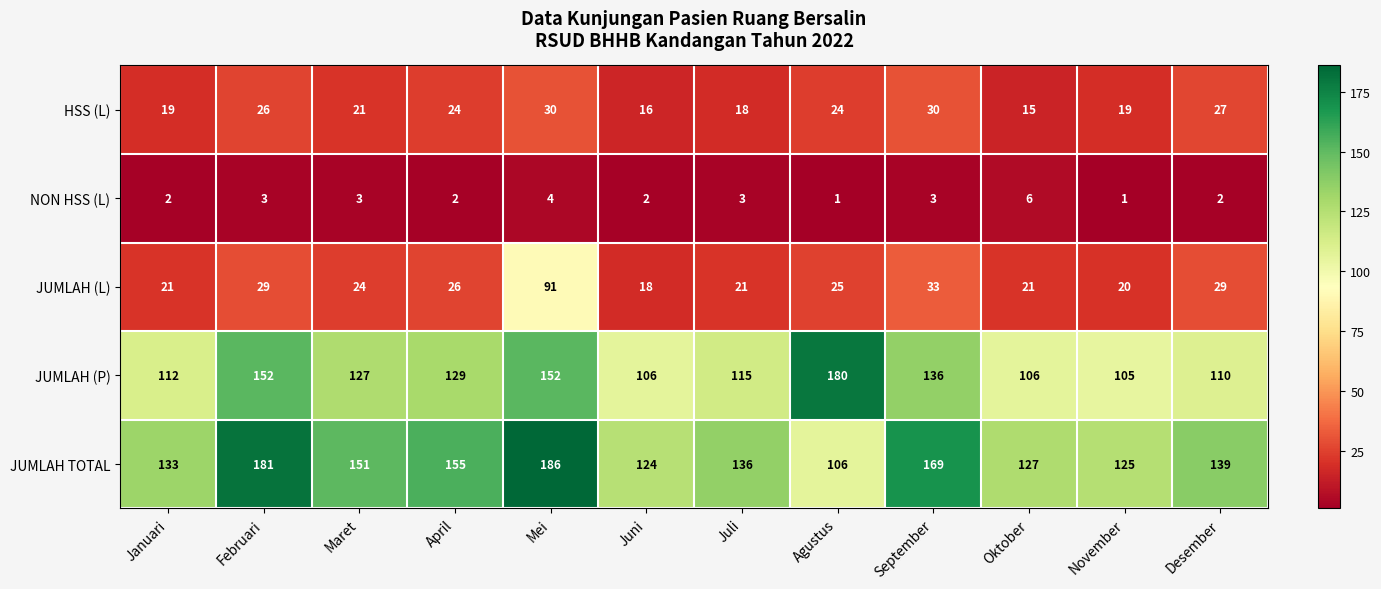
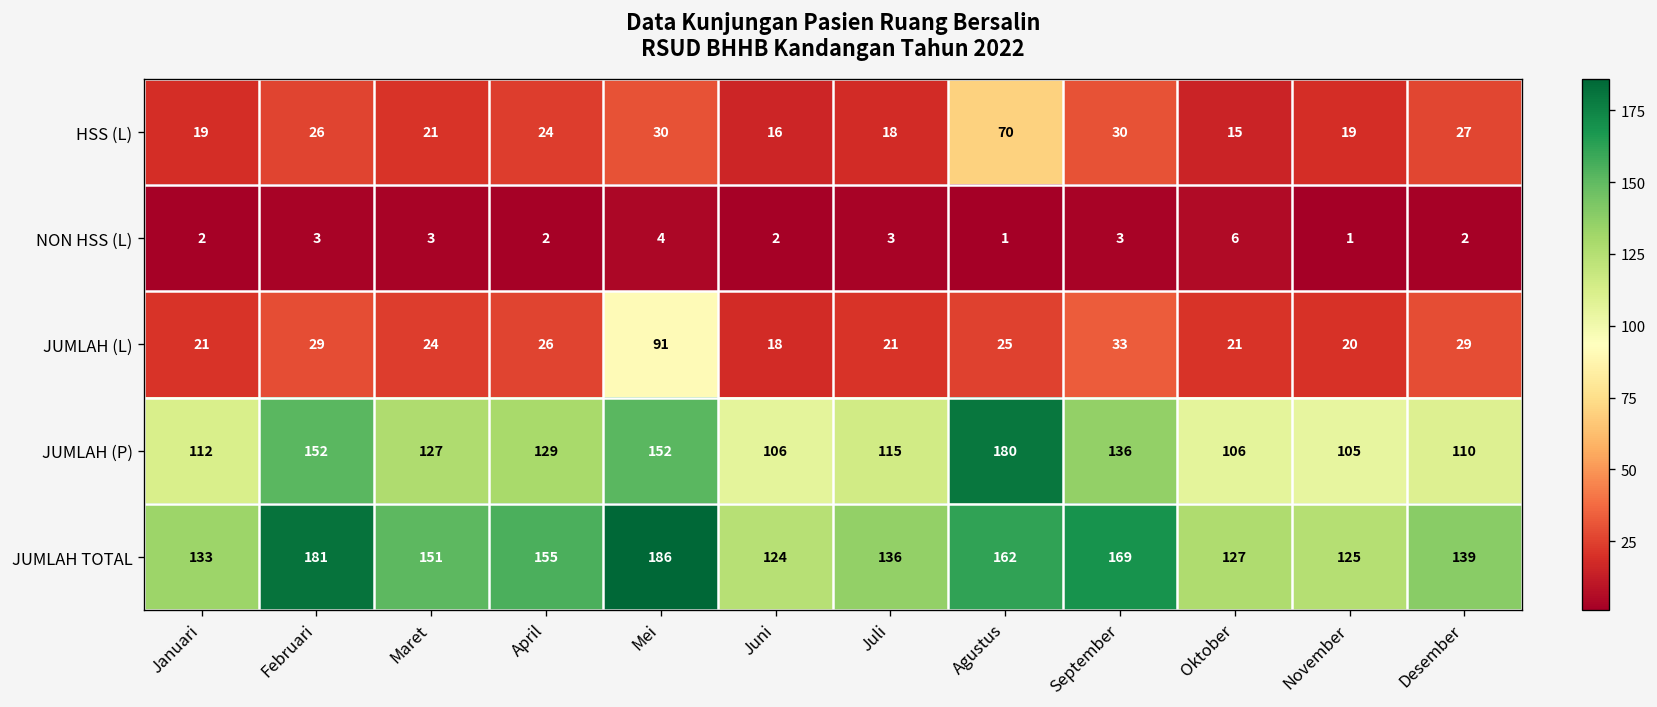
HSS (L), Agustus: 24 -> 70
JUMLAH TOTAL, Agustus: 106 -> 162
